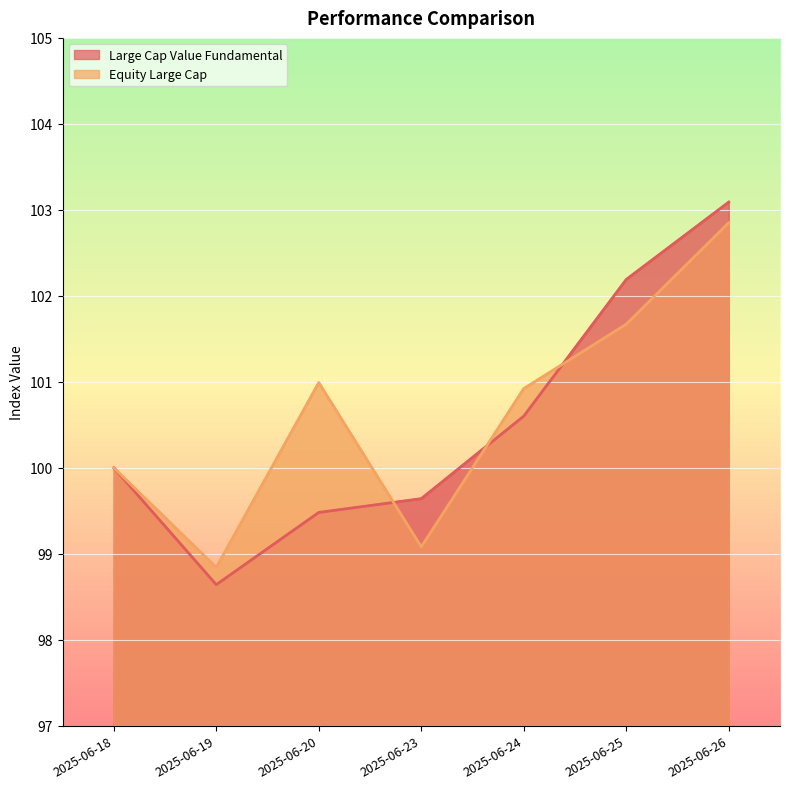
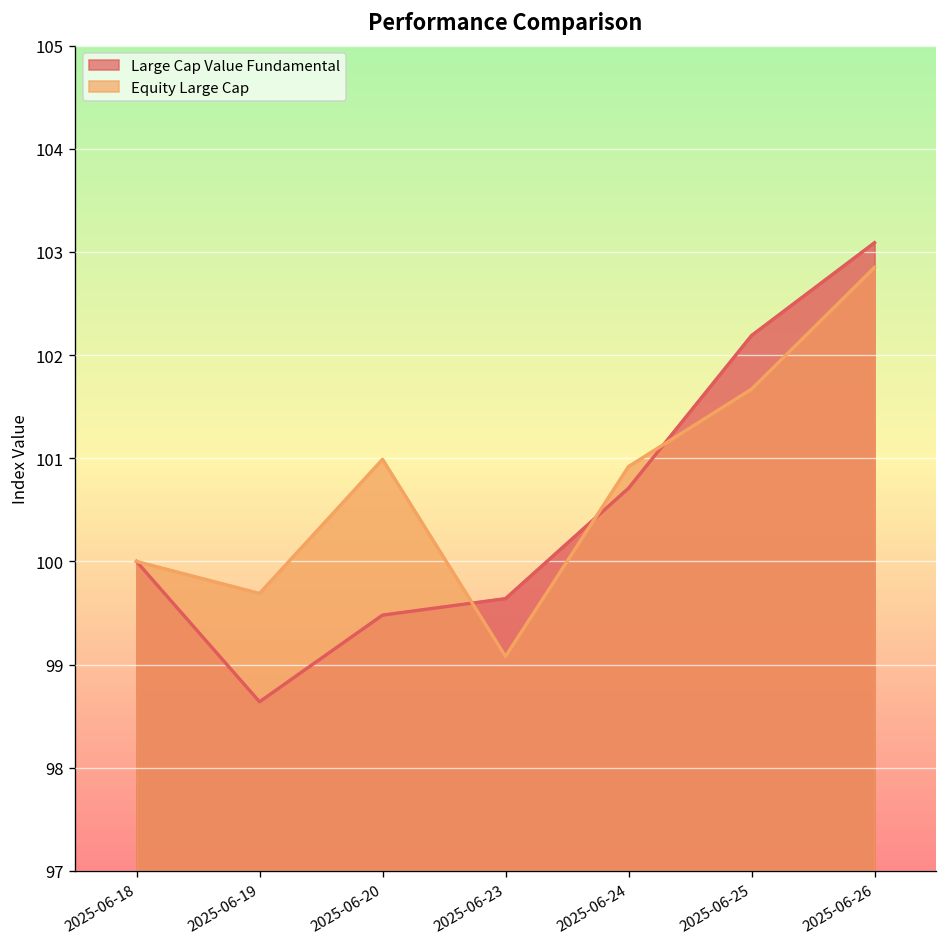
Equity Large Cap, 2025-06-19: 98.8 -> 99.7
Large Cap Value Fundamental, 2025-06-24: 100.6 -> 100.7
